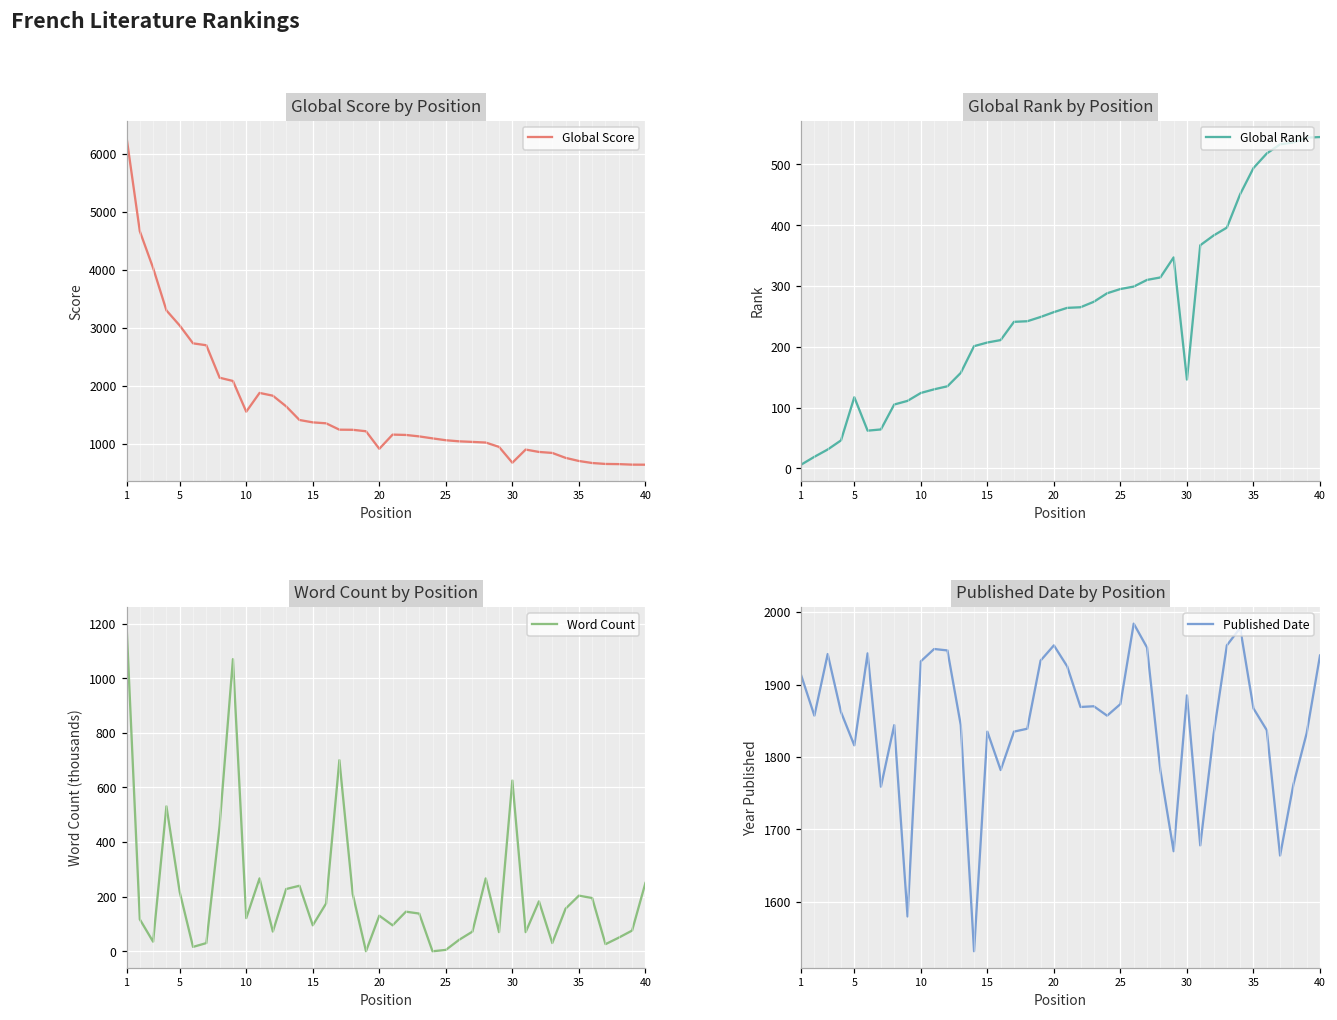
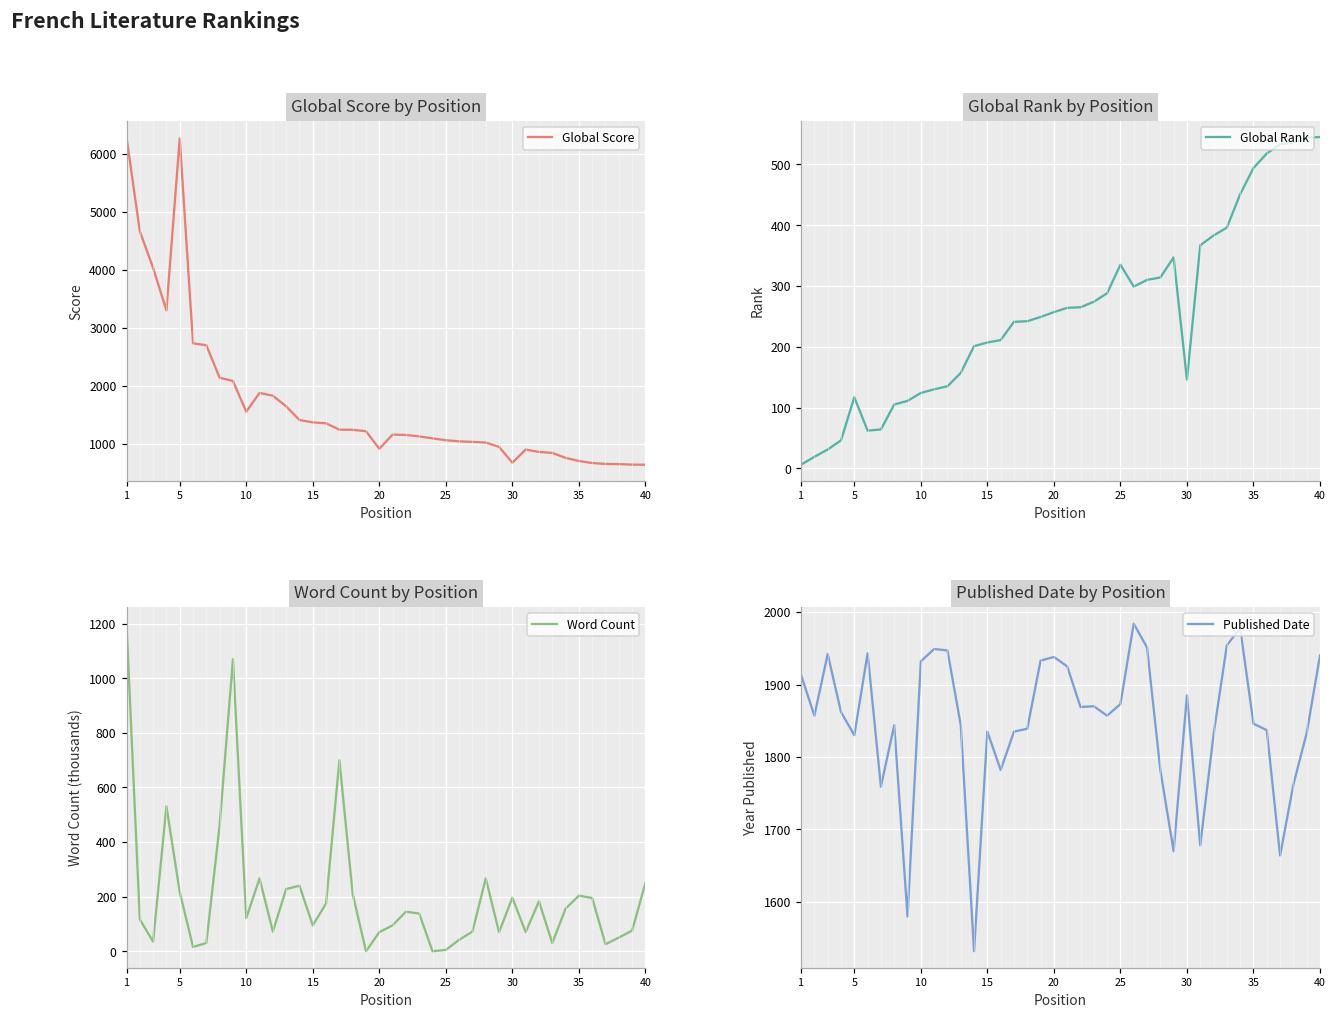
Global Score by Position, 5: 3000 -> 6300
Global Rank by Position, 25: 300 -> 340
Word Count by Position, 20: 130 -> 70
Word Count by Position, 30: 630 -> 200
Published Date by Position, 5: 1820 -> 1830
Published Date by Position, 20: 1950 -> 1940
Published Date by Position, 35: 1870 -> 1850
